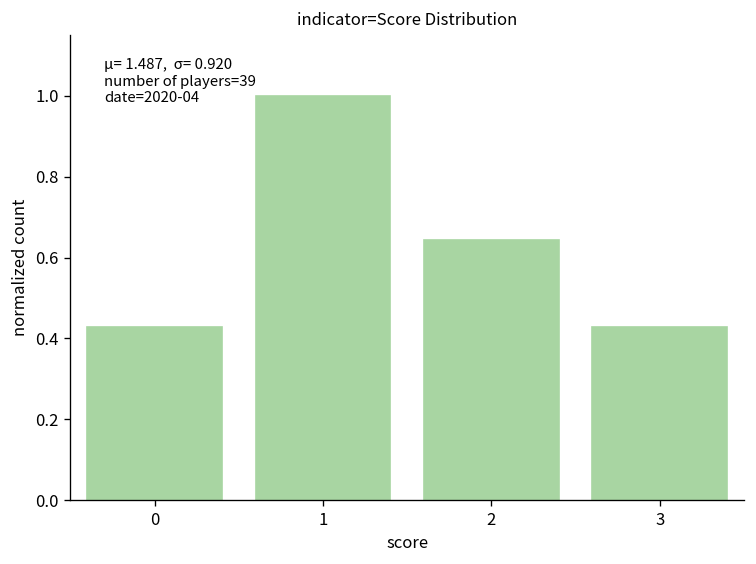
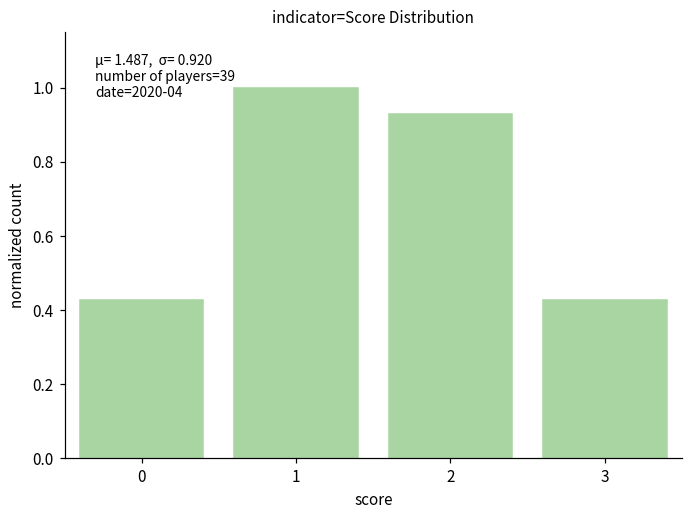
2: 0.64 -> 0.93
